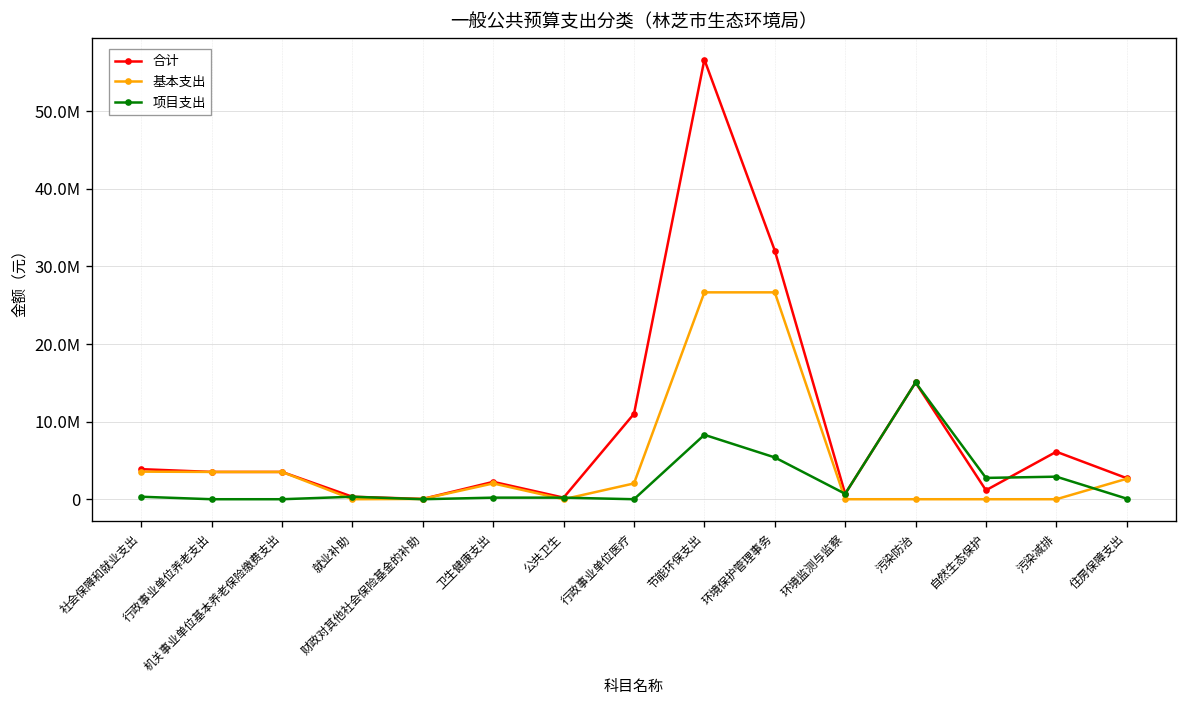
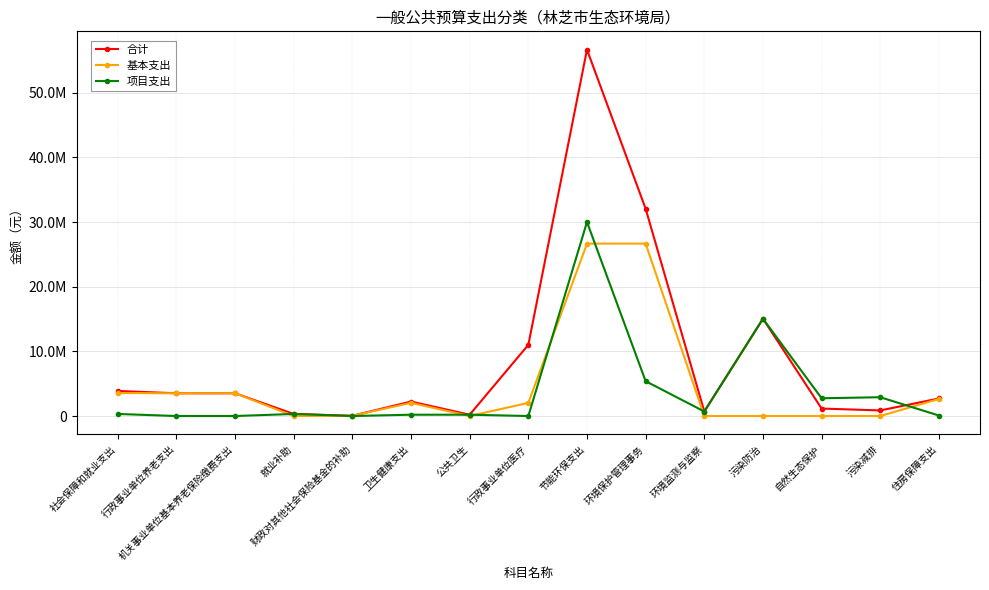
项目支出, 节能环保支出: 8000000 -> 30000000
合计, 污染减排: 6000000 -> 1000000
